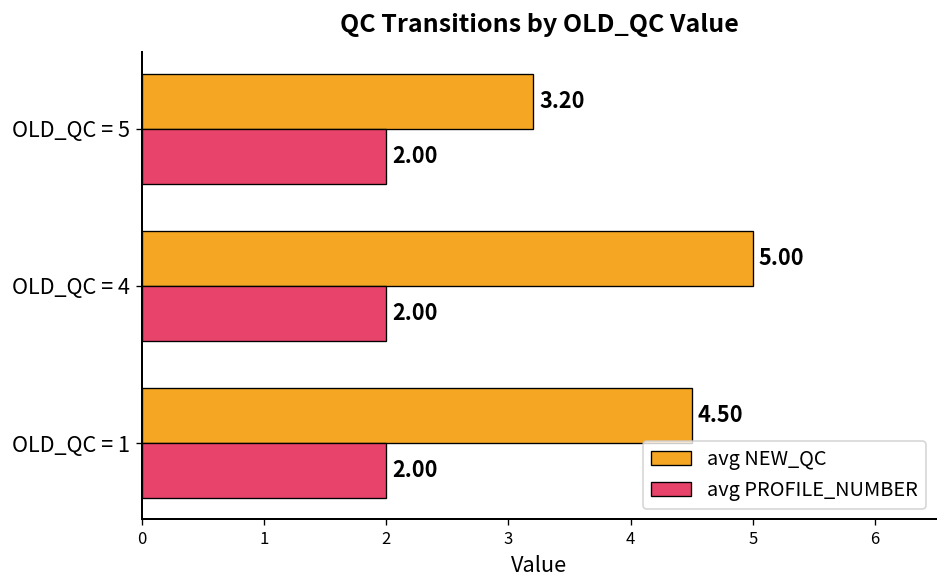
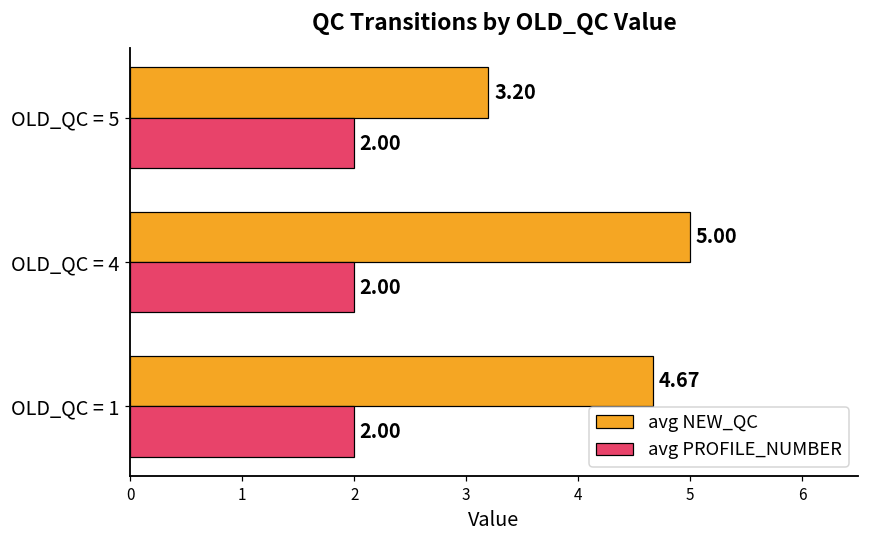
avg NEW_QC, OLD_QC = 1: 4.50 -> 4.67
